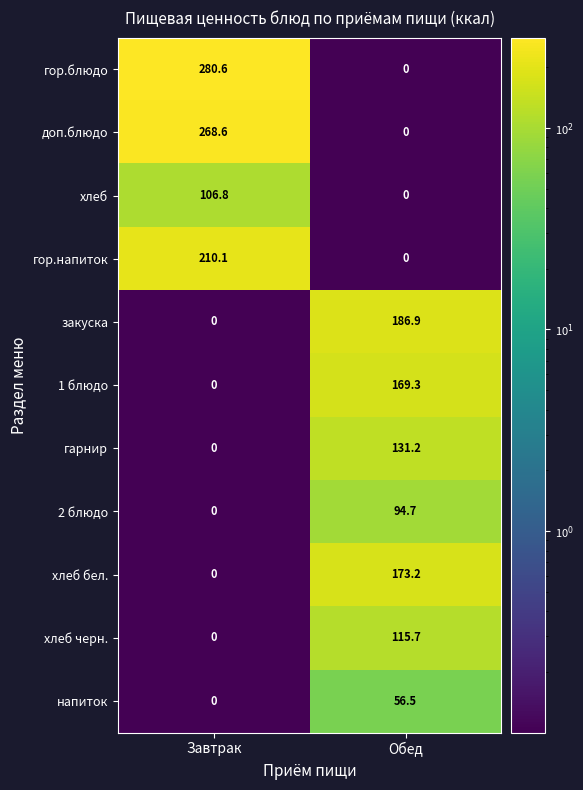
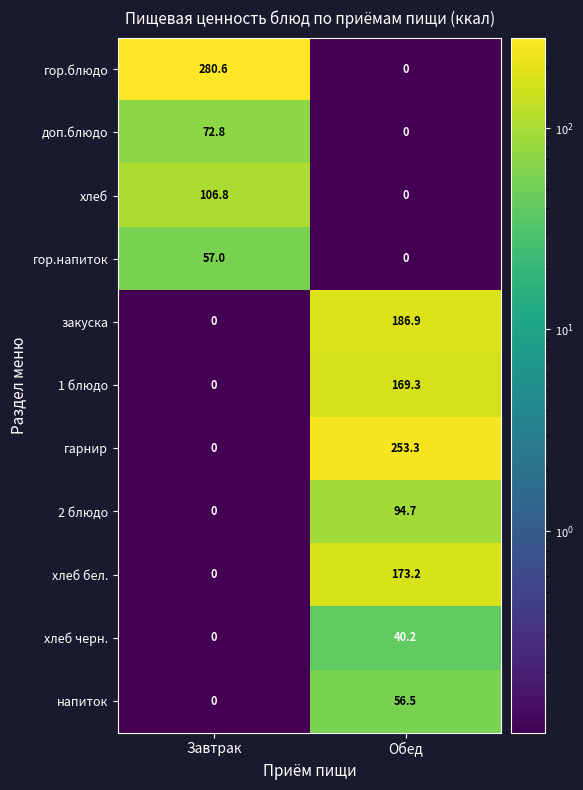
доп.блюдо, Завтрак: 268.6 -> 72.8
гор.напиток, Завтрак: 210.1 -> 57.0
гарнир, Обед: 131.2 -> 253.3
хлеб черн., Обед: 115.7 -> 40.2
